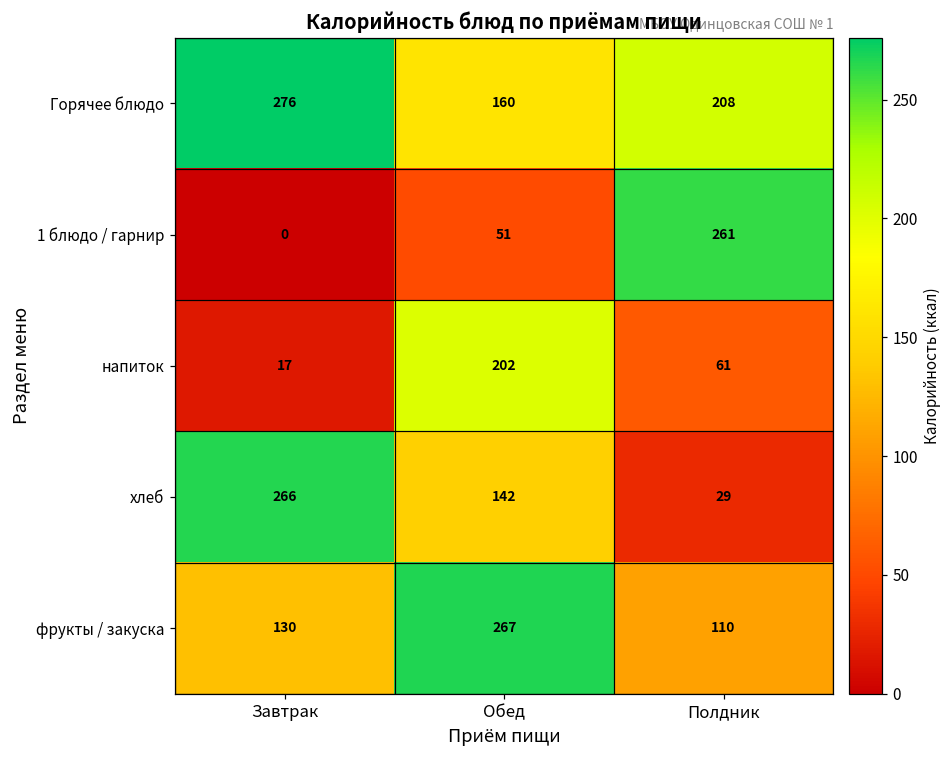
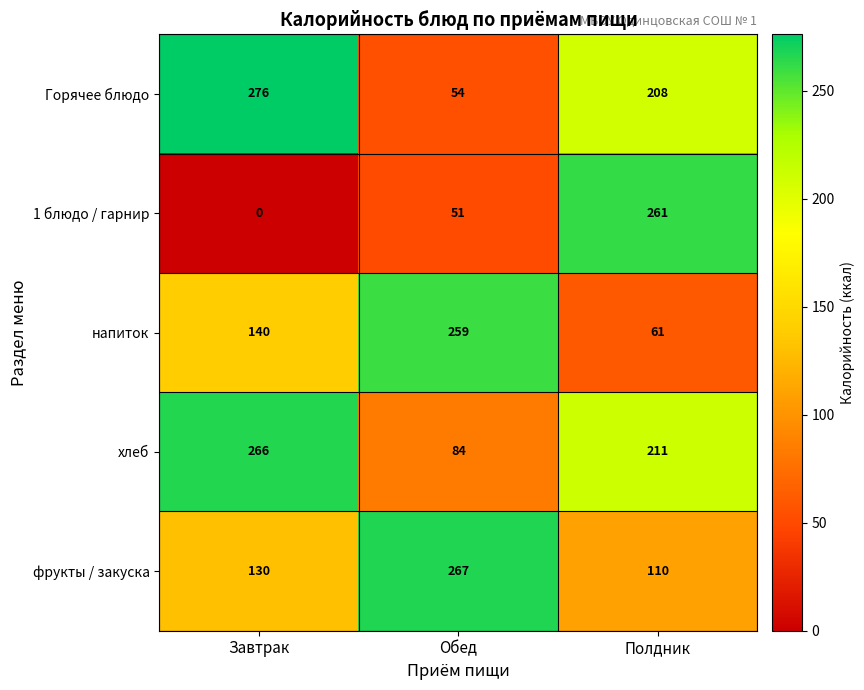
Горячее блюдо, Обед: 160 -> 54
напиток, Завтрак: 17 -> 140
напиток, Обед: 202 -> 259
хлеб, Обед: 142 -> 84
хлеб, Полдник: 29 -> 211
